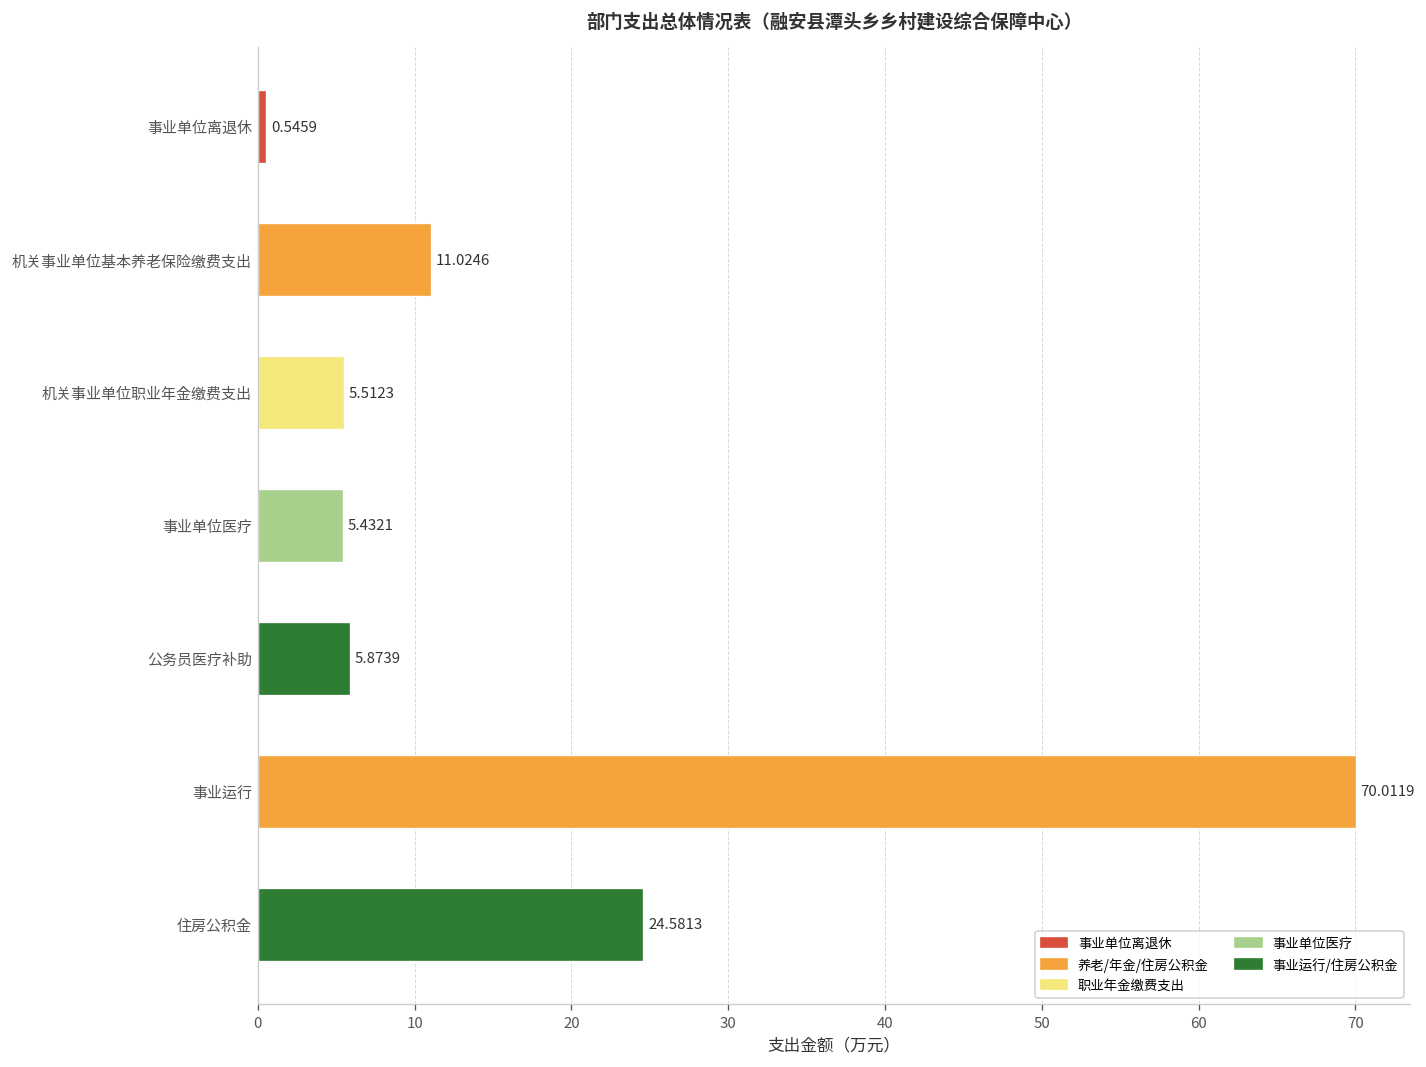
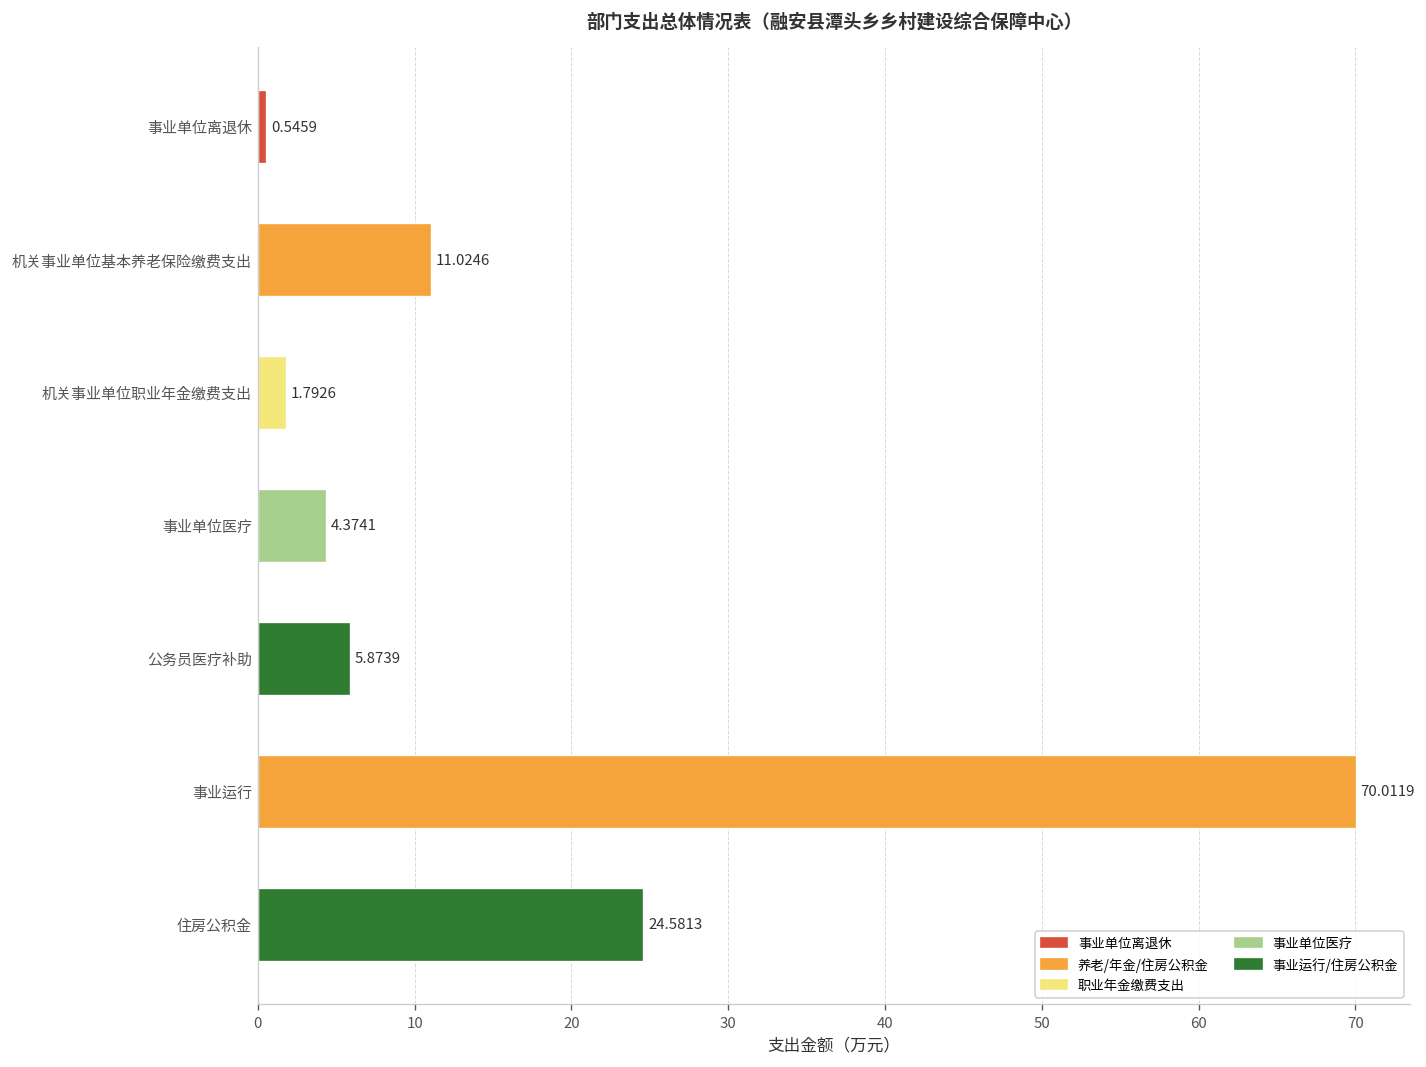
机关事业单位职业年金缴费支出: 5.5123 -> 1.7926
事业单位医疗: 5.4321 -> 4.3741
